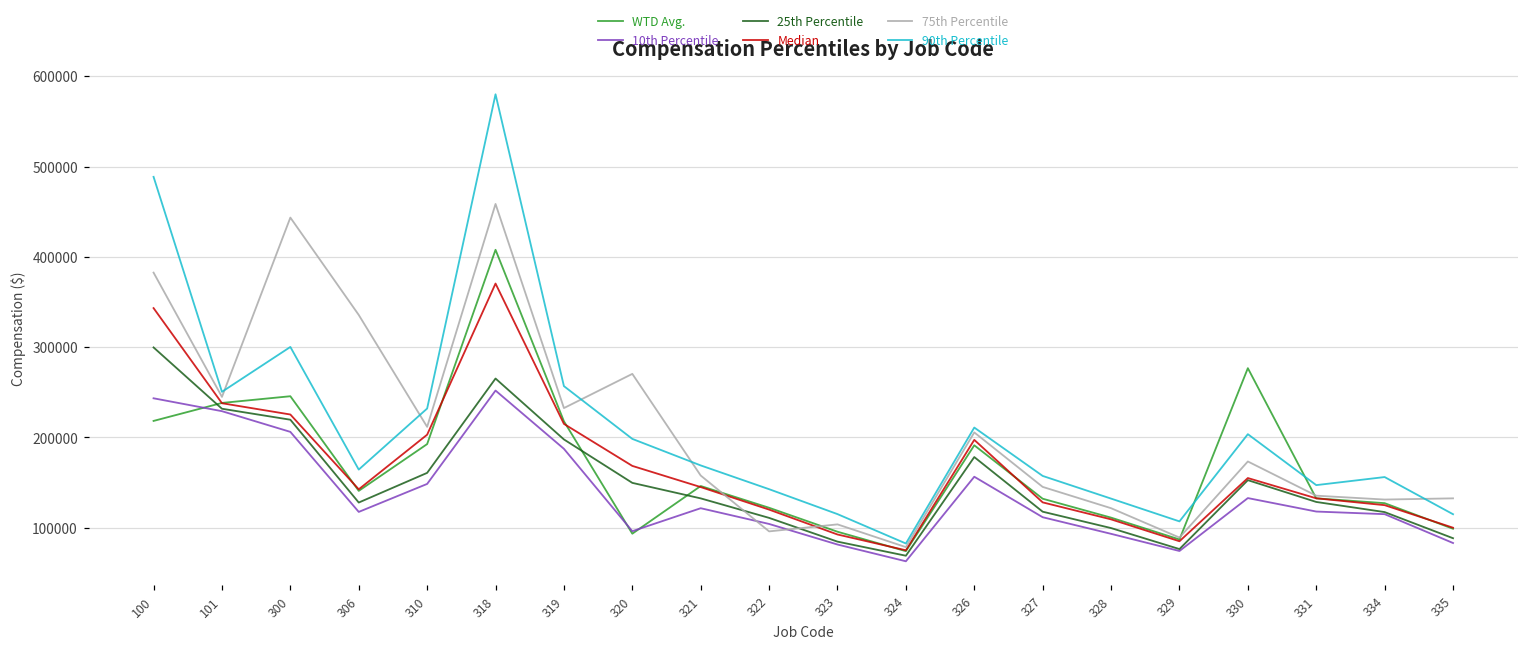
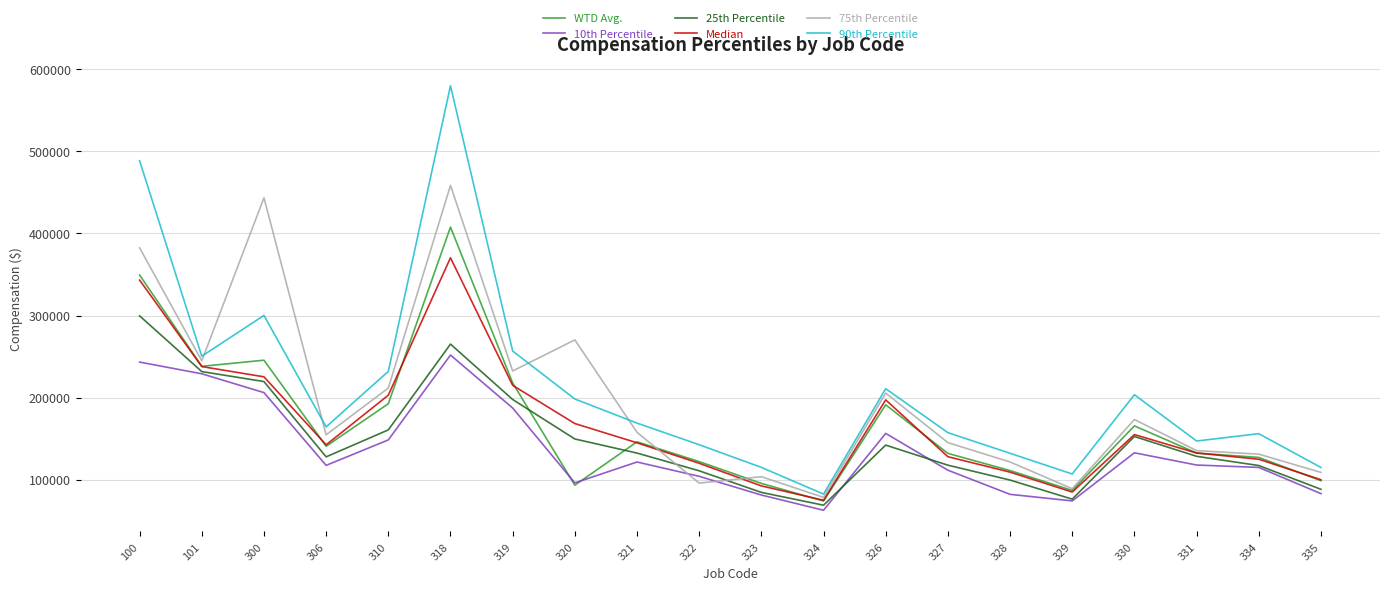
WTD Avg., 100: 220000 -> 350000
75th Percentile, 306: 340000 -> 150000
25th Percentile, 326: 180000 -> 140000
10th Percentile, 328: 90000 -> 80000
WTD Avg., 330: 280000 -> 170000
75th Percentile, 335: 130000 -> 110000
